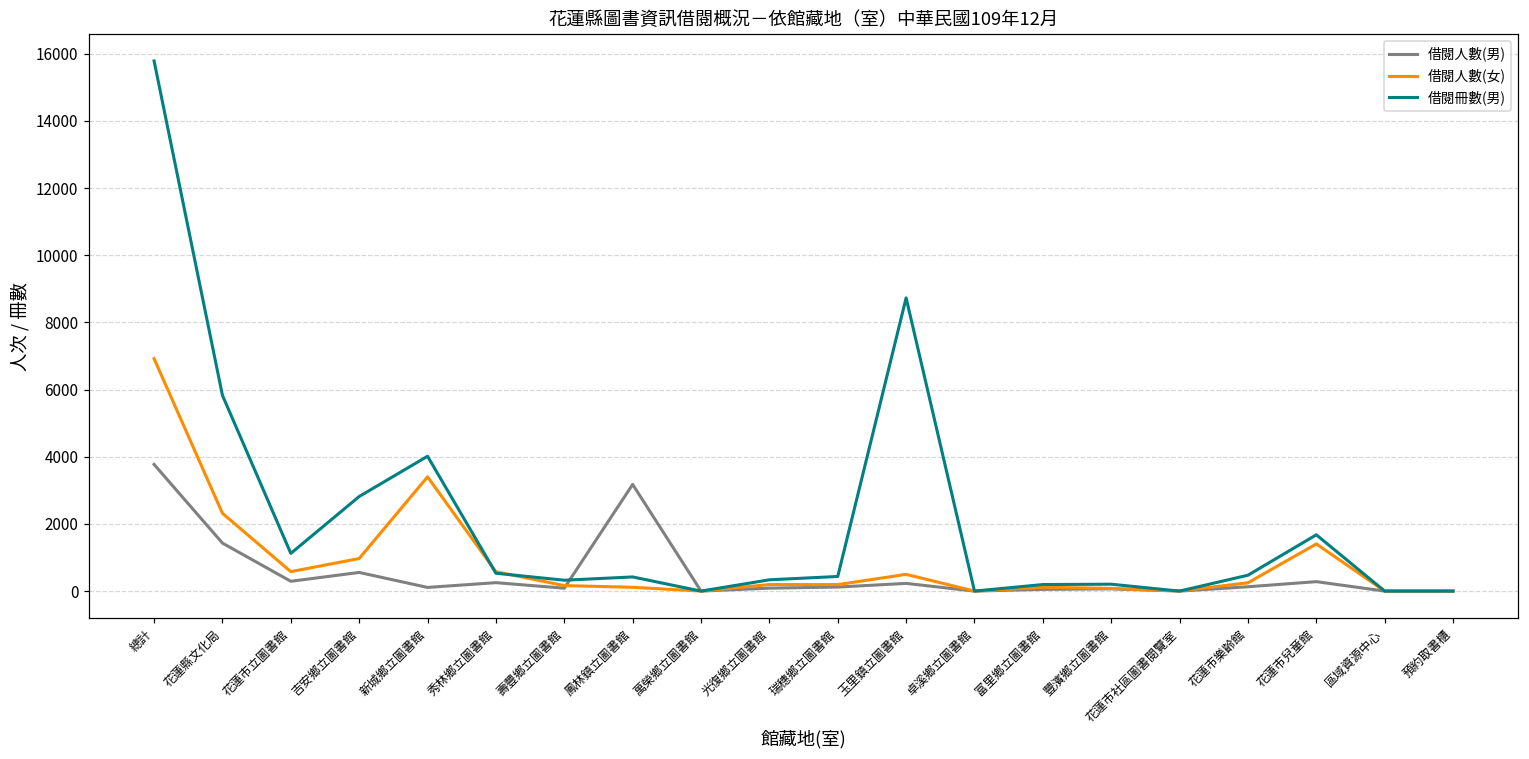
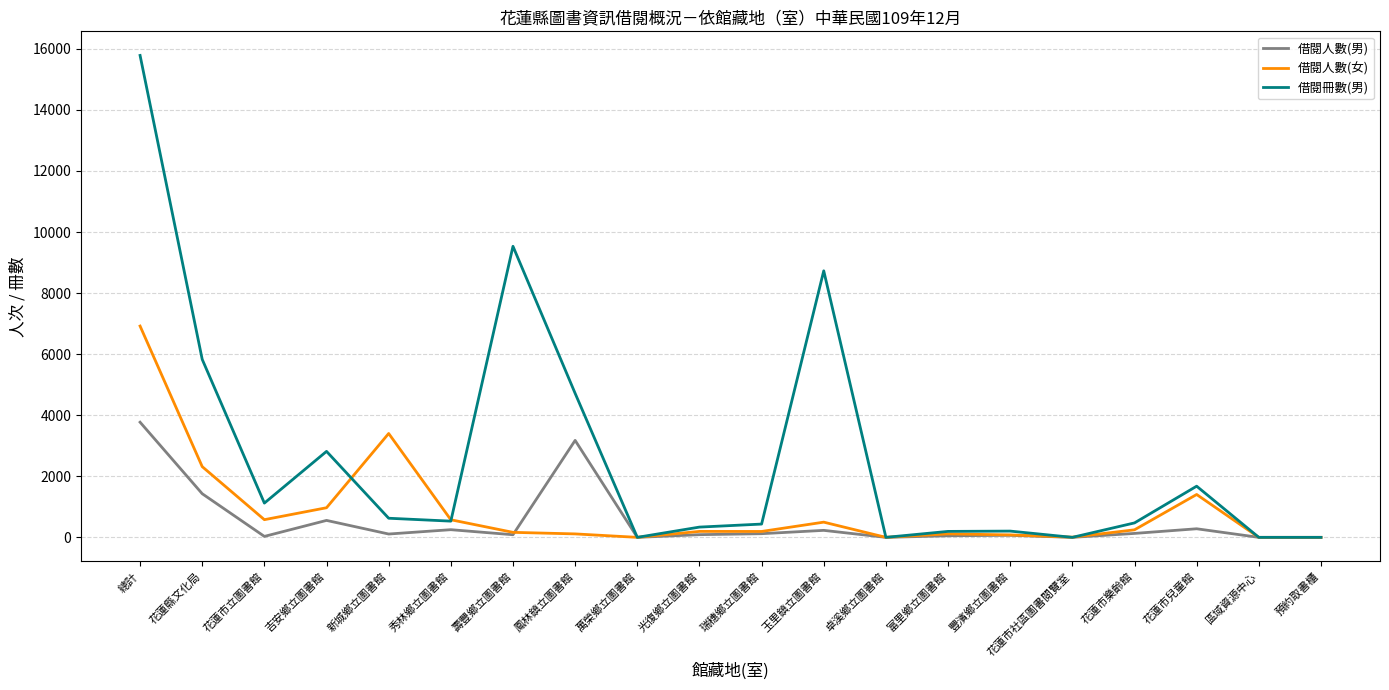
借閱人數(男), 花蓮市立圖書館: 300 -> 0
借閱冊數(男), 新城鄉立圖書館: 4000 -> 600
借閱冊數(男), 壽豐鄉立圖書館: 300 -> 9500
借閱冊數(男), 鳳林鎮立圖書館: 400 -> 4700
